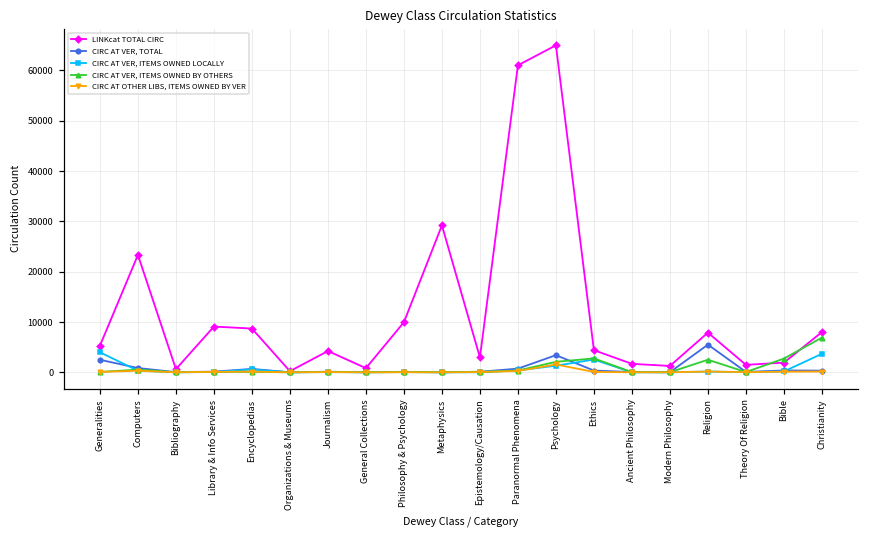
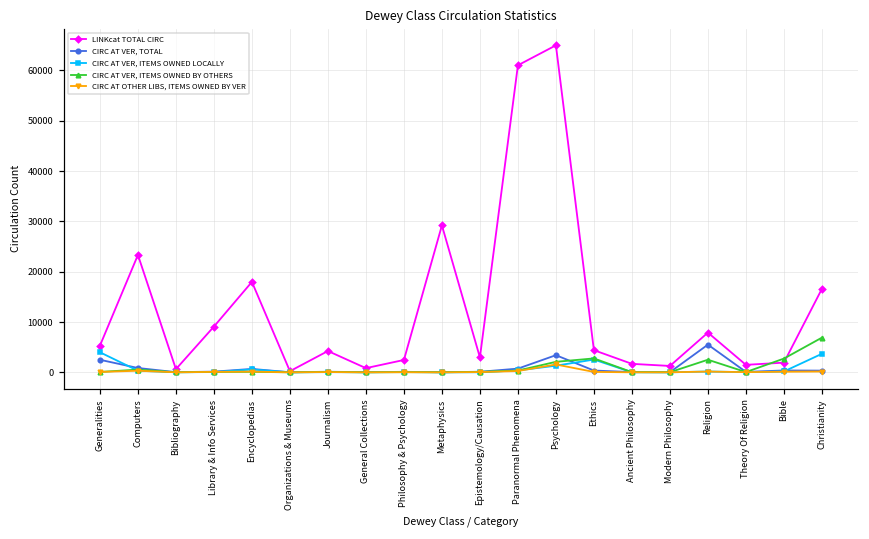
LINKcat TOTAL CIRC, Encyclopedias: 9000 -> 18000
LINKcat TOTAL CIRC, Philosophy & Psychology: 10000 -> 2000
LINKcat TOTAL CIRC, Christianity: 8000 -> 17000
